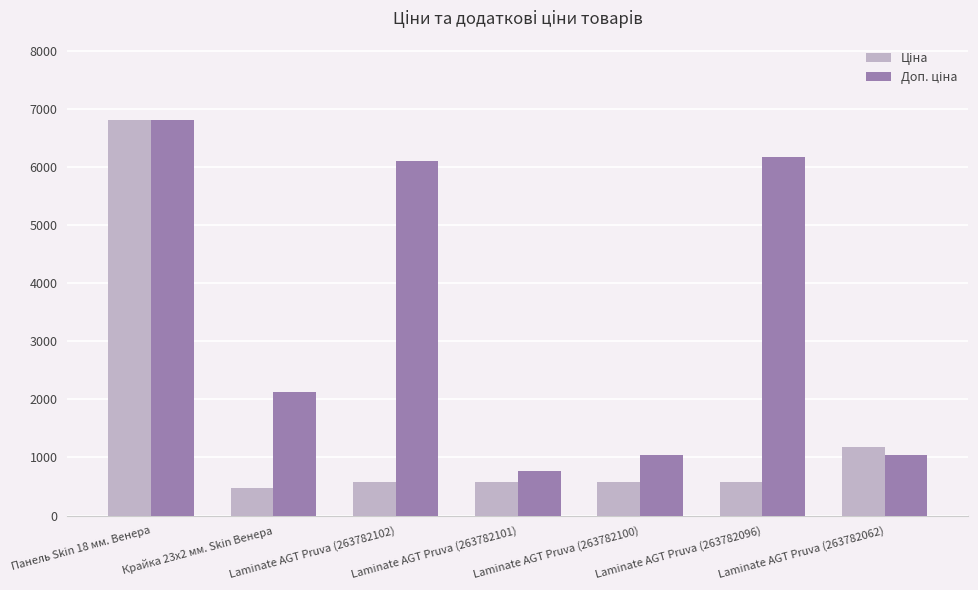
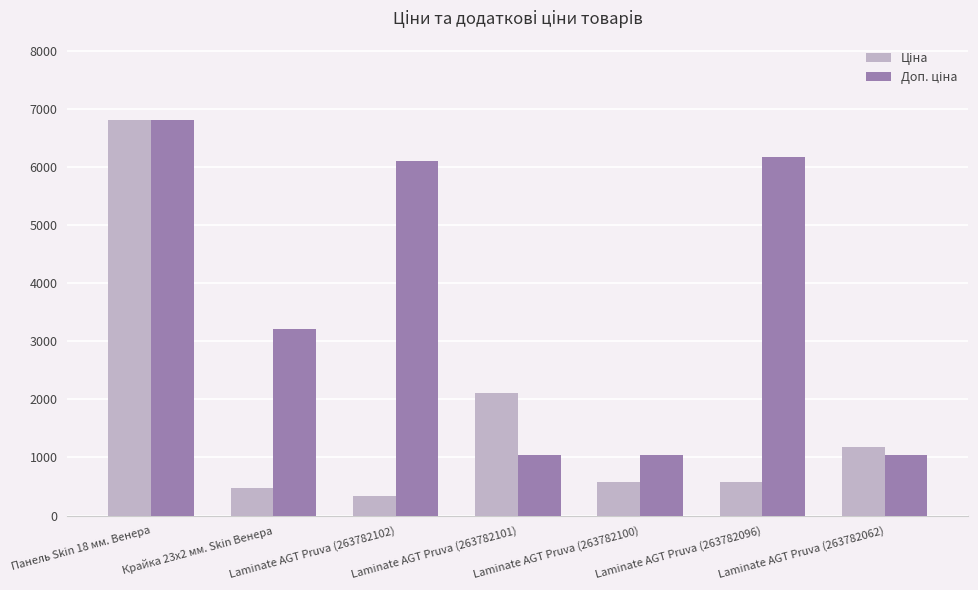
Доп. ціна, Крайка 23x2 мм. Skin Венера: 2100 -> 3200
Ціна, Laminate AGT Pruva (263782102): 600 -> 300
Ціна, Laminate AGT Pruva (263782101): 600 -> 2100
Доп. ціна, Laminate AGT Pruva (263782101): 800 -> 1000
